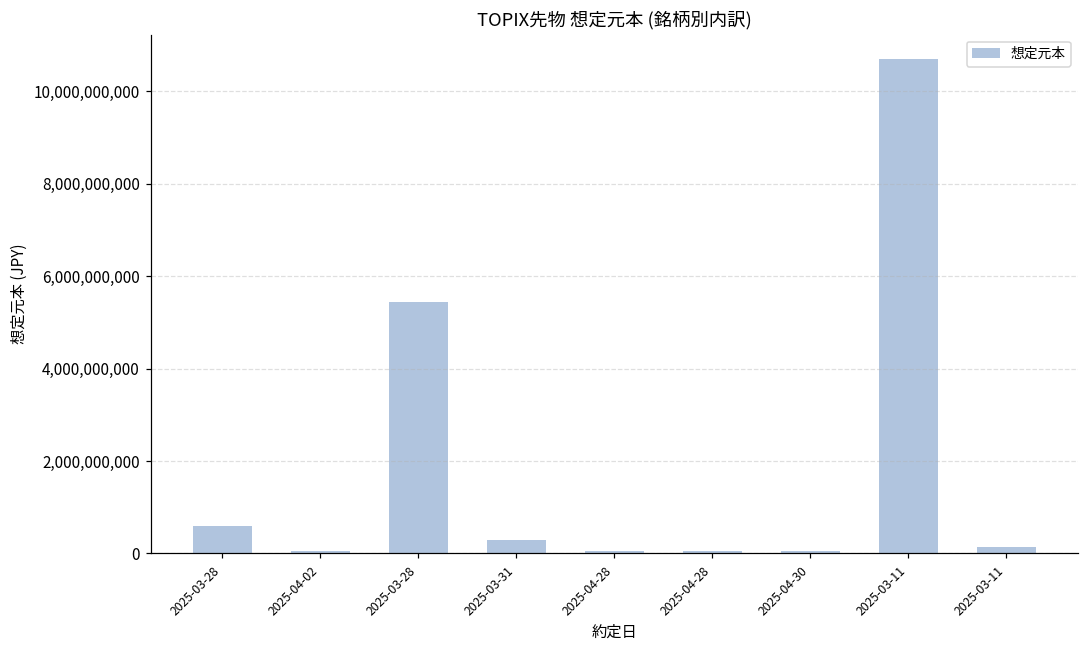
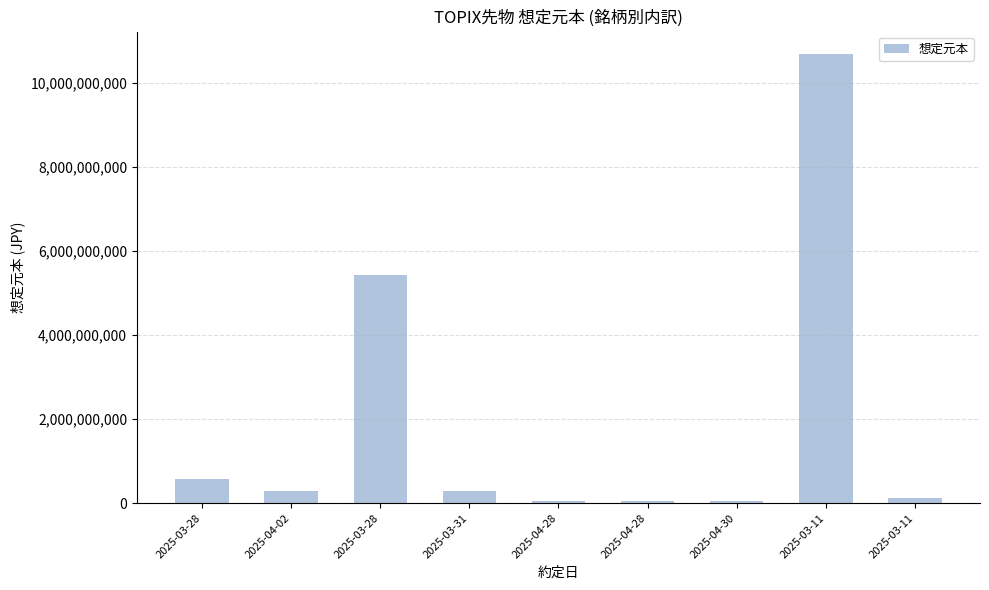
2025-04-02: 100,000,000 -> 300,000,000
